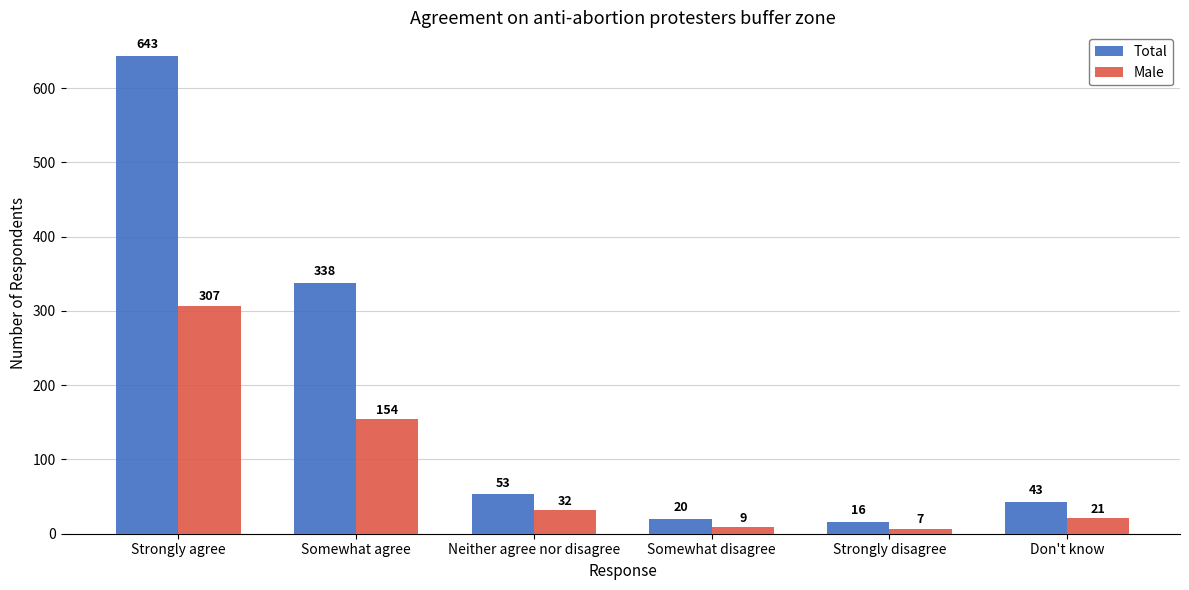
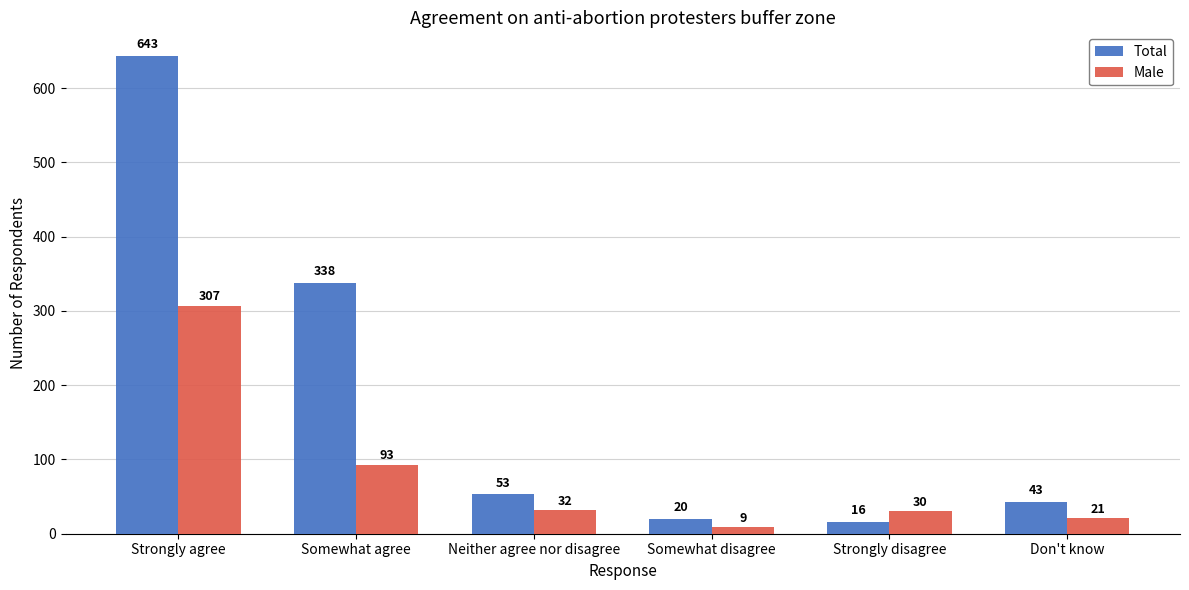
Male, Somewhat agree: 154 -> 93
Male, Strongly disagree: 7 -> 30
